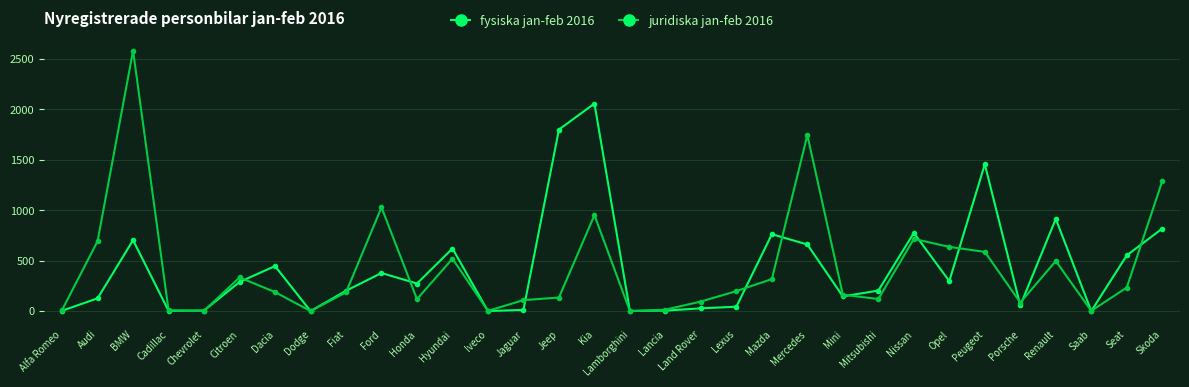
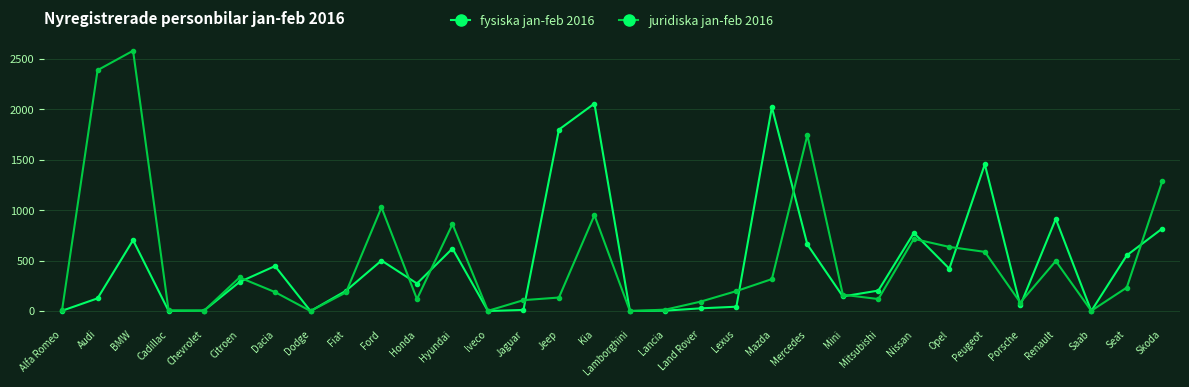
juridiska jan-feb 2016, Audi: 690 -> 2390
fysiska jan-feb 2016, Ford: 380 -> 500
juridiska jan-feb 2016, Hyundai: 520 -> 860
fysiska jan-feb 2016, Mazda: 760 -> 2020
fysiska jan-feb 2016, Opel: 300 -> 420
